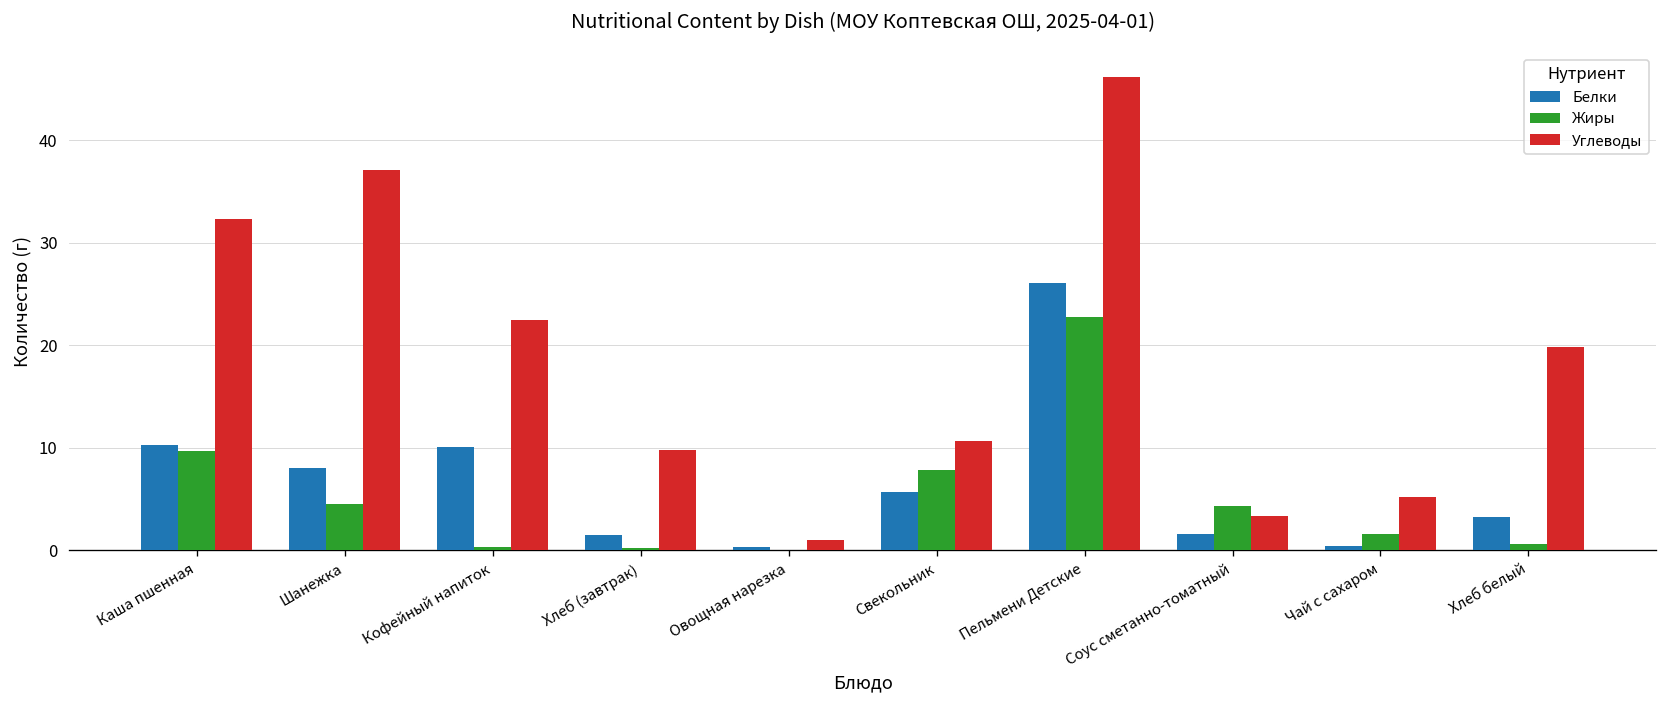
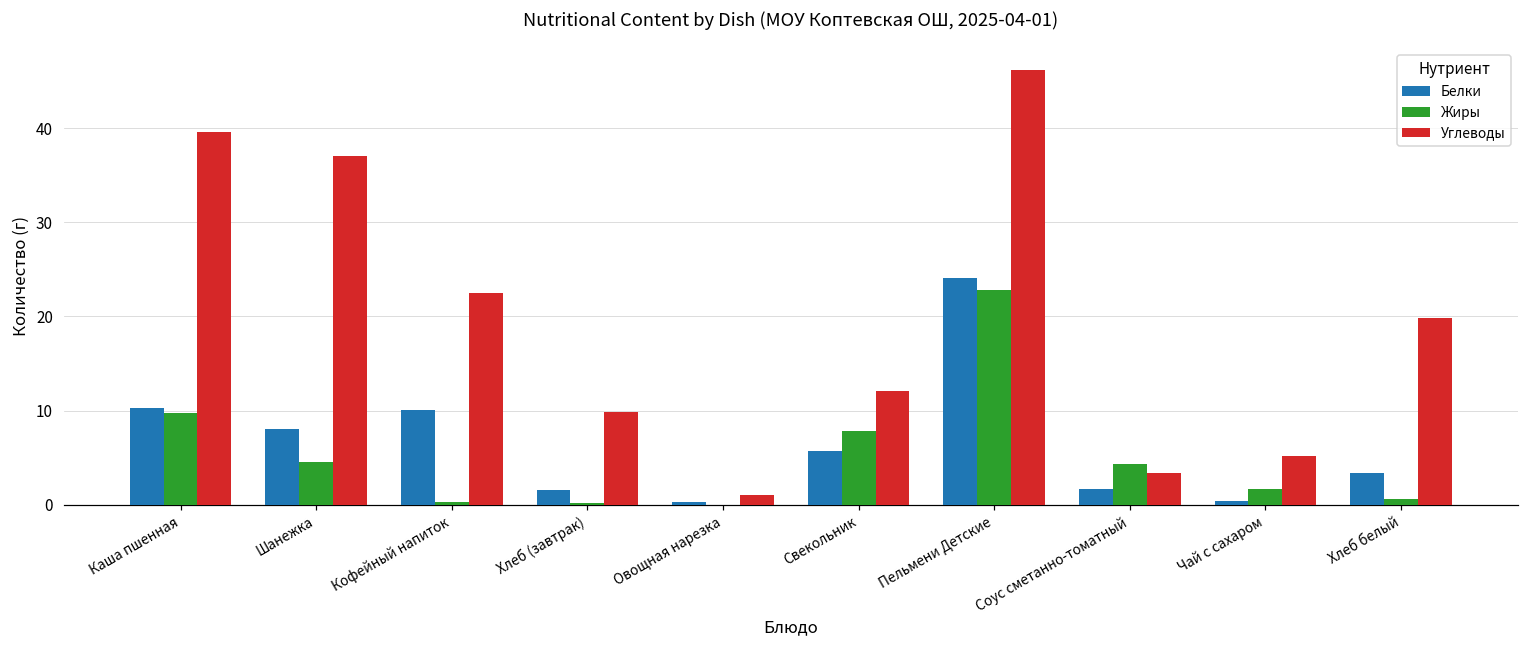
Углеводы, Каша пшенная: 32 -> 40
Углеводы, Свекольник: 11 -> 12
Белки, Пельмени Детские: 26 -> 24
